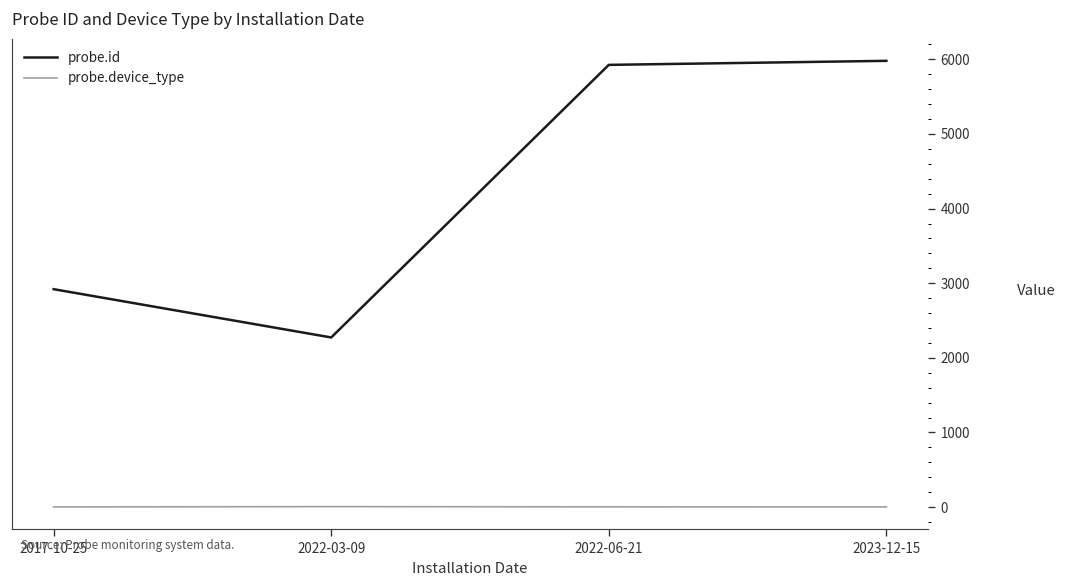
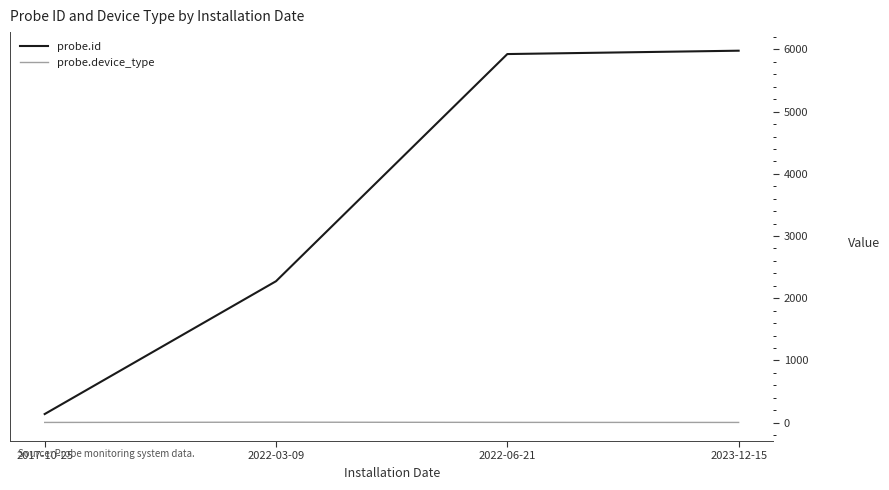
probe.id, 2017-10-25: 2900 -> 100
